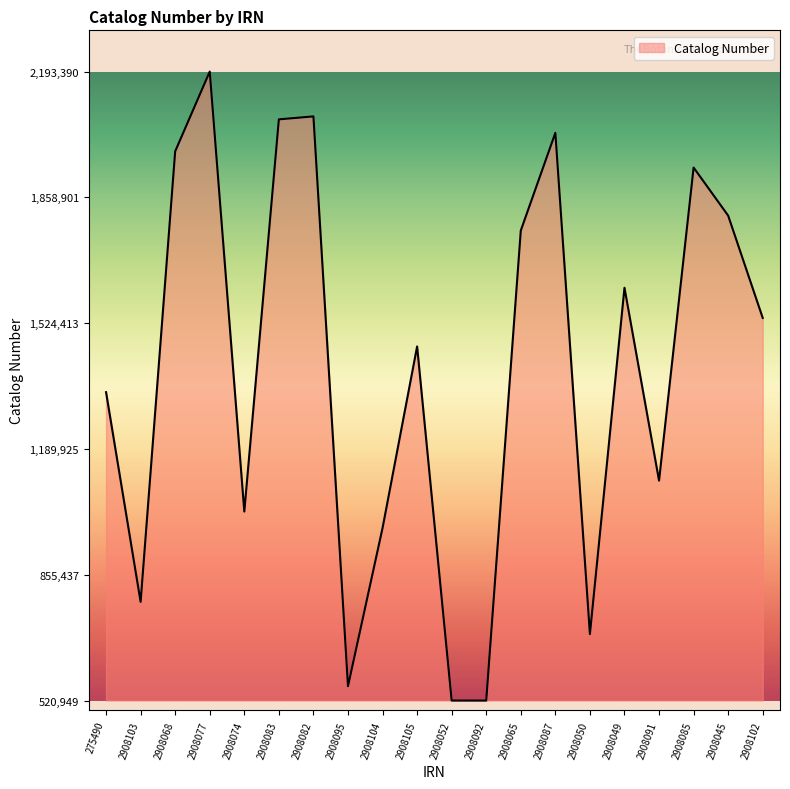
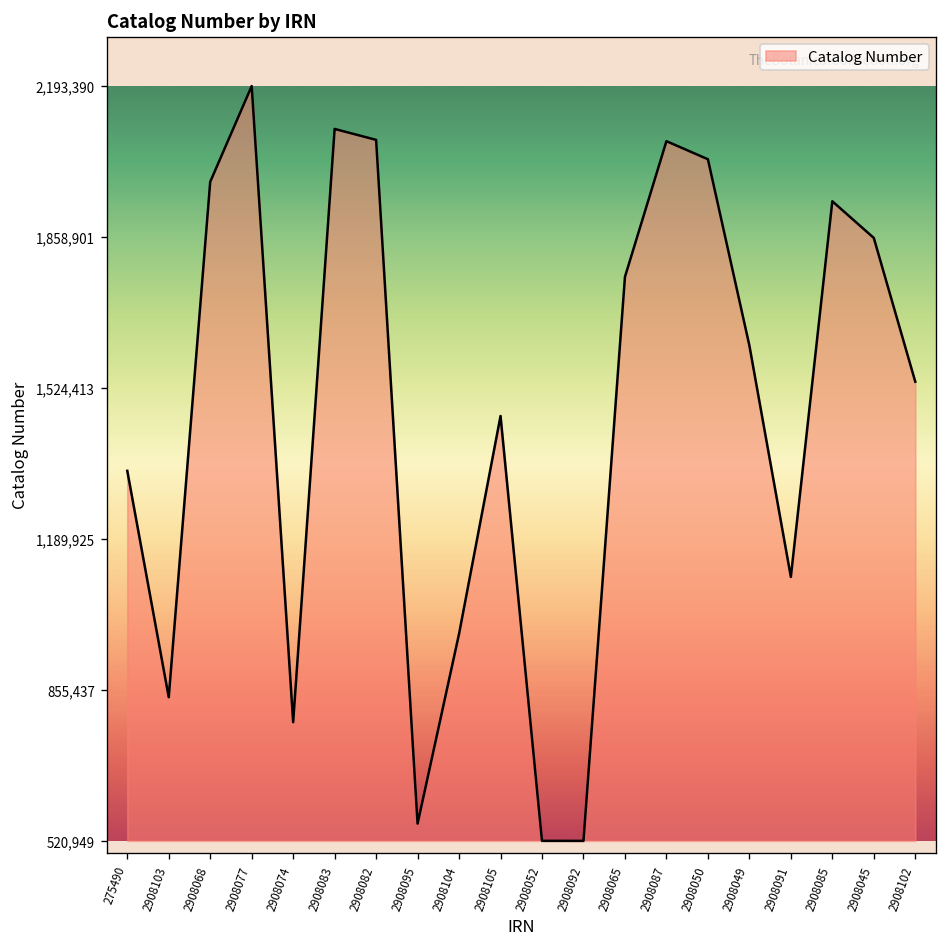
2908103: 780,000 -> 840,000
2908074: 1,020,000 -> 780,000
2908083: 2,070,000 -> 2,100,000
2908087: 2,030,000 -> 2,070,000
2908050: 700,000 -> 2,030,000
2908045: 1,810,000 -> 1,860,000
